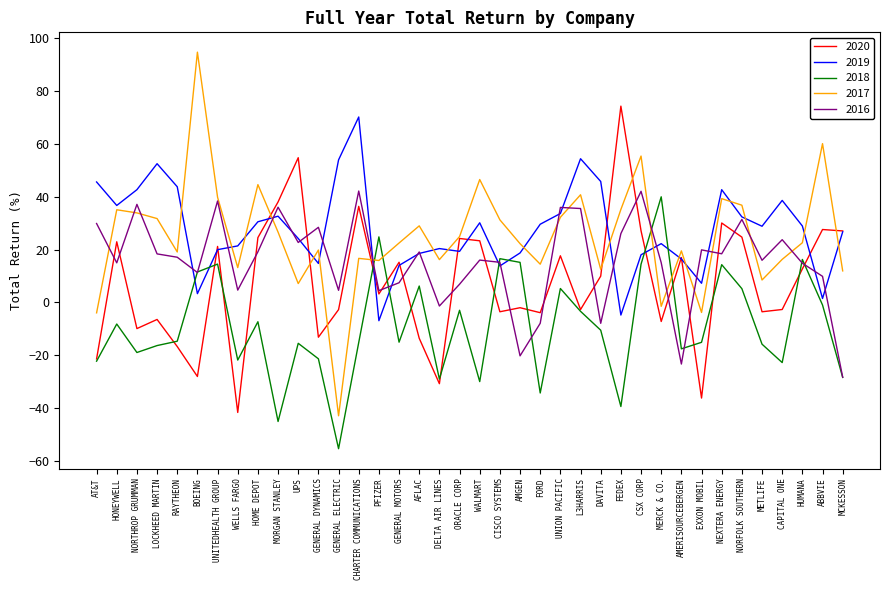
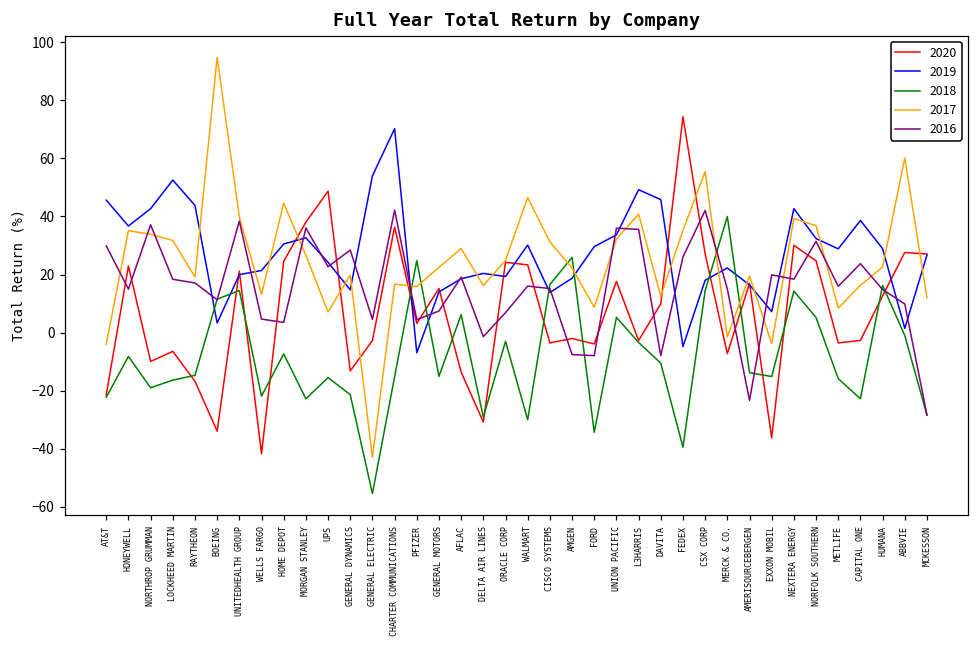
2020, BOEING: -28 -> -34
2016, HOME DEPOT: 19 -> 4
2018, MORGAN STANLEY: -45 -> -23
2020, UPS: 55 -> 49
2018, AMGEN: 15 -> 26
2016, AMGEN: -20 -> -8
2017, FORD: 14 -> 9
2019, L3HARRIS: 54 -> 49
2018, AMERISOURCEBERGEN: -18 -> -14
